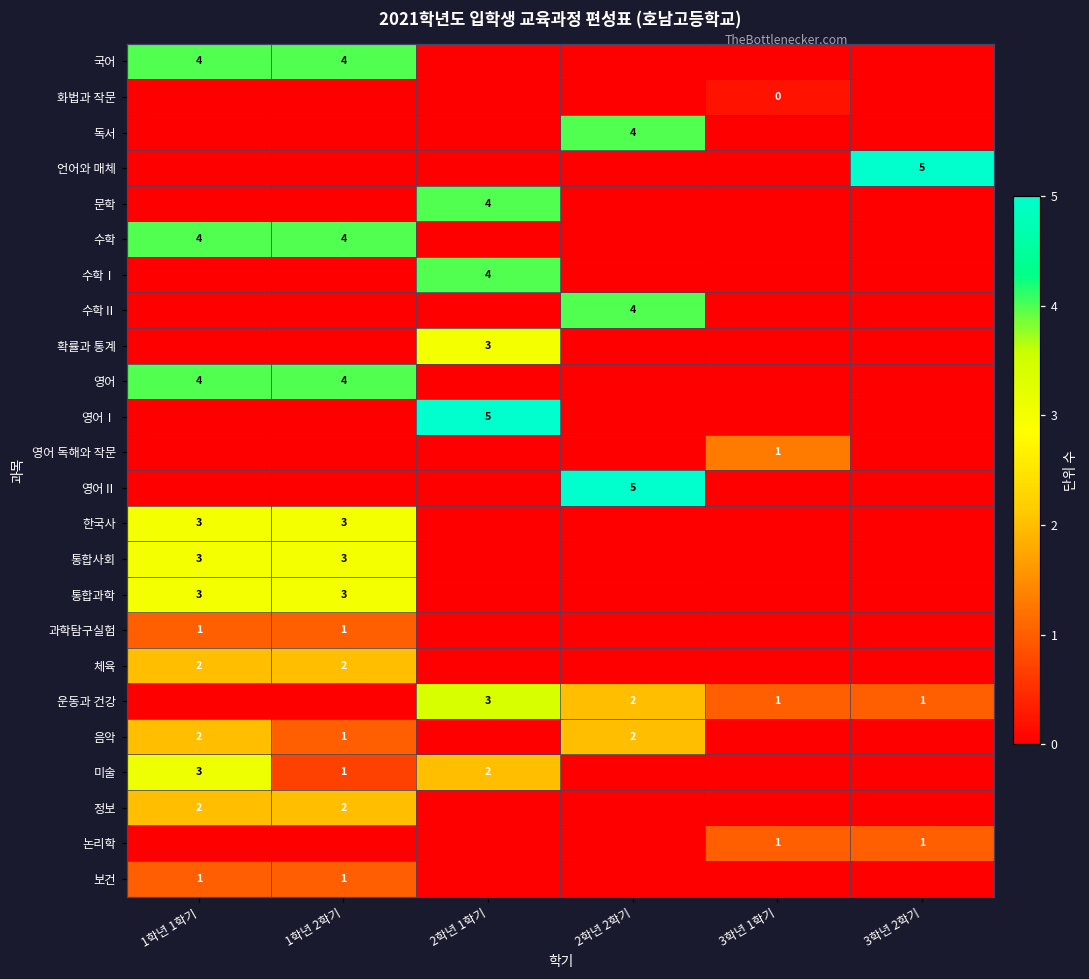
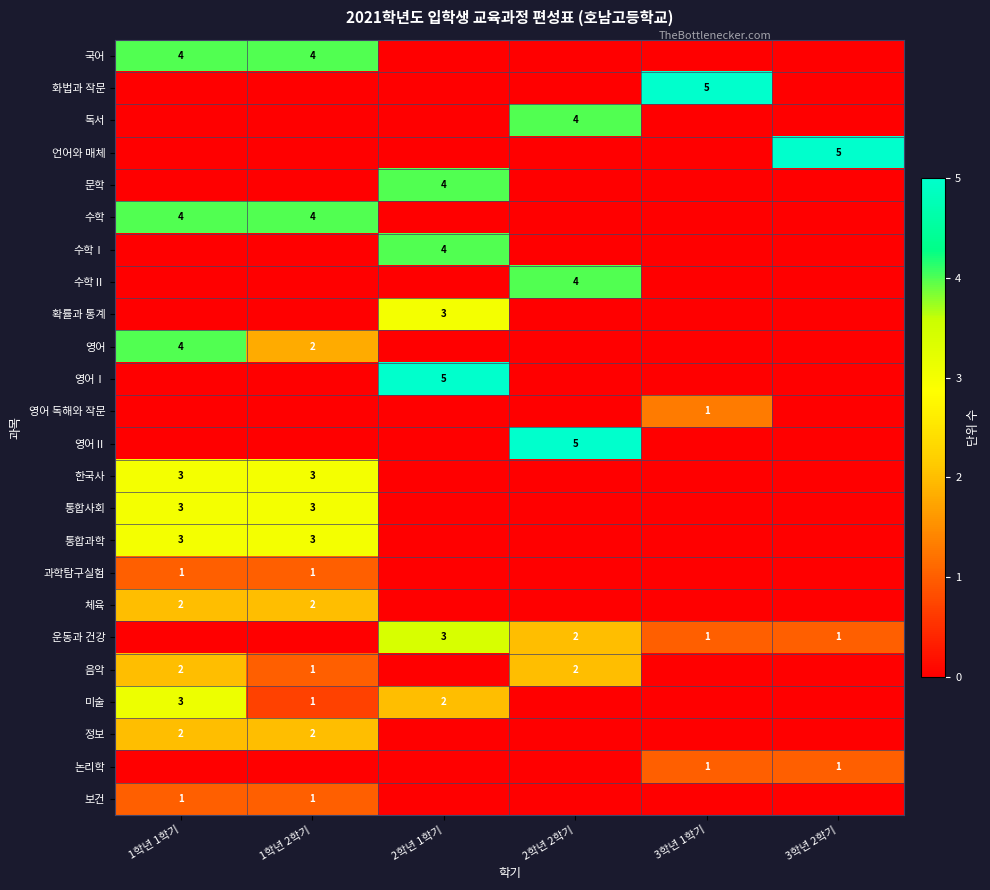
화법과 작문, 3학년 1학기: 0 -> 5
영어, 1학년 2학기: 4 -> 2
